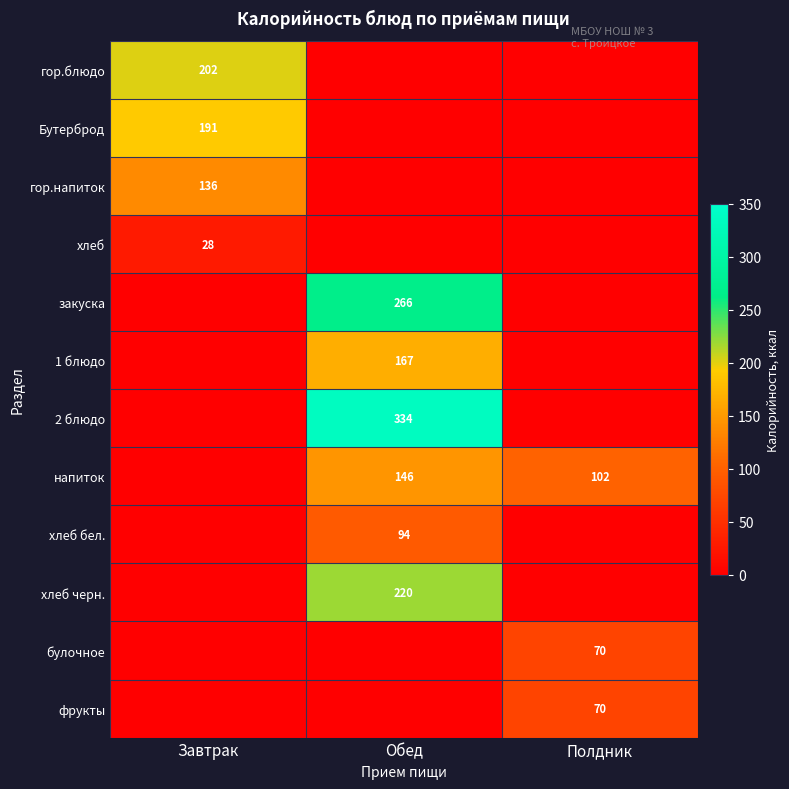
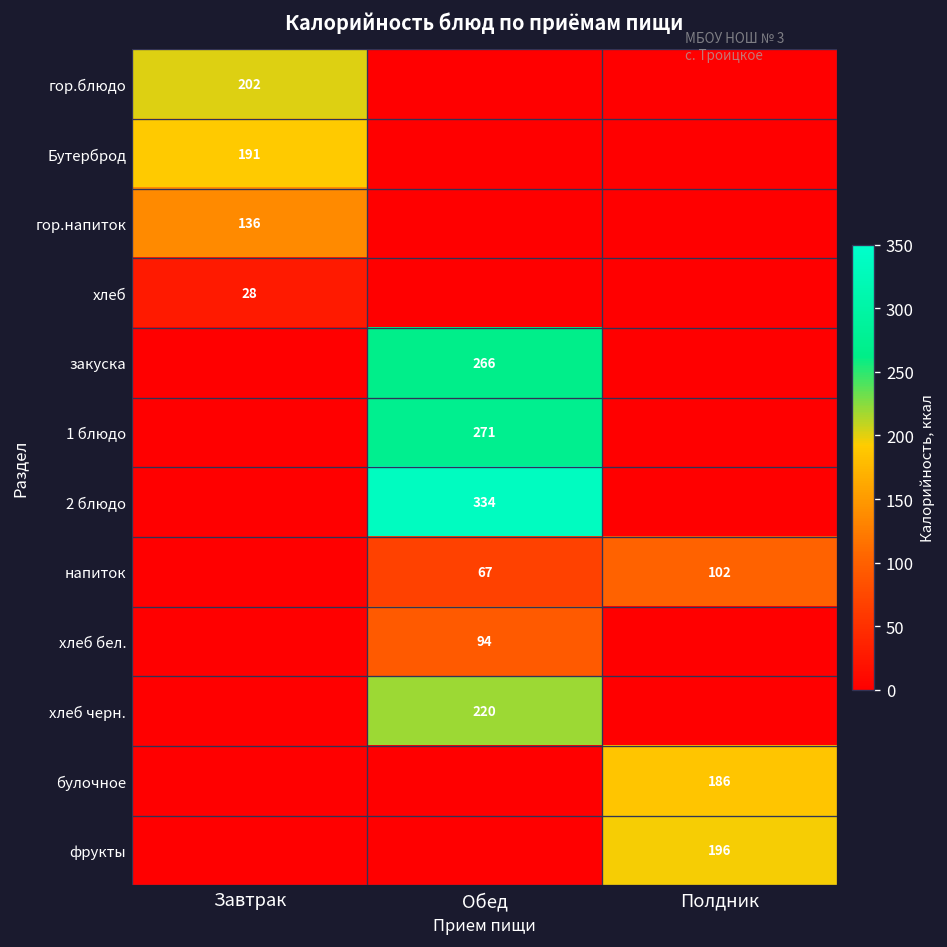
1 блюдо, Обед: 167 -> 271
напиток, Обед: 146 -> 67
булочное, Полдник: 70 -> 186
фрукты, Полдник: 70 -> 196
